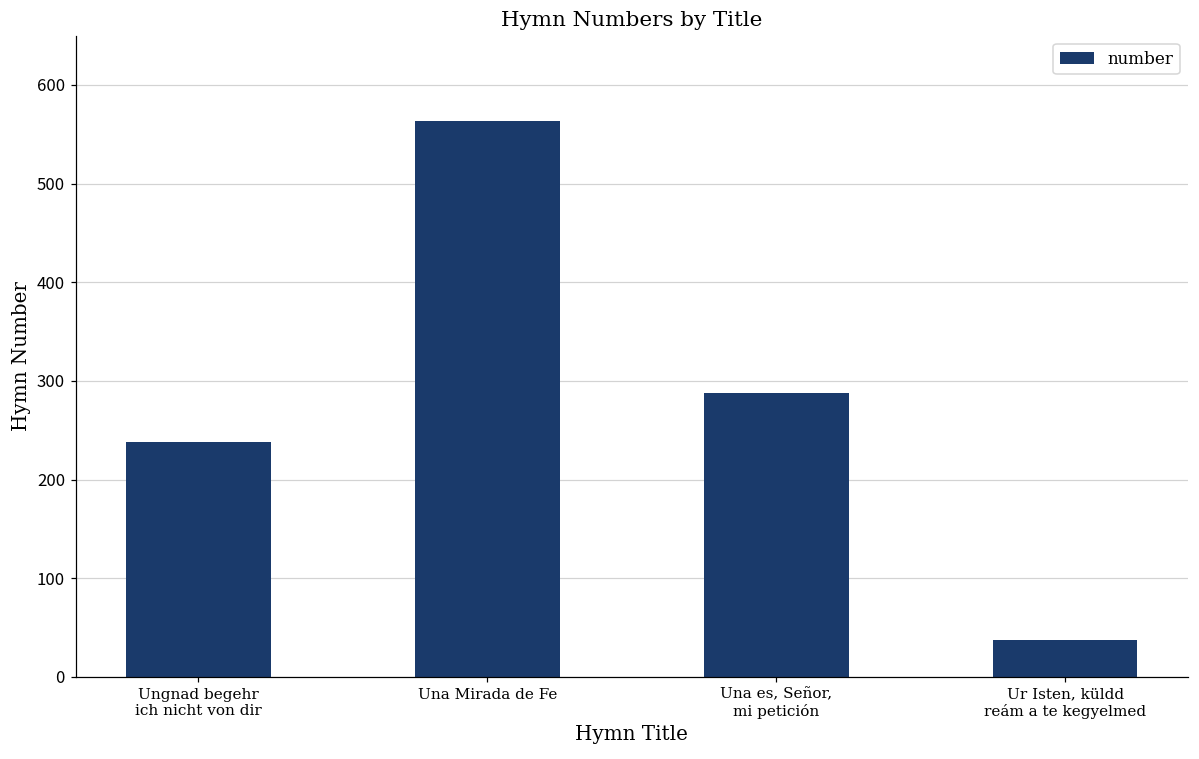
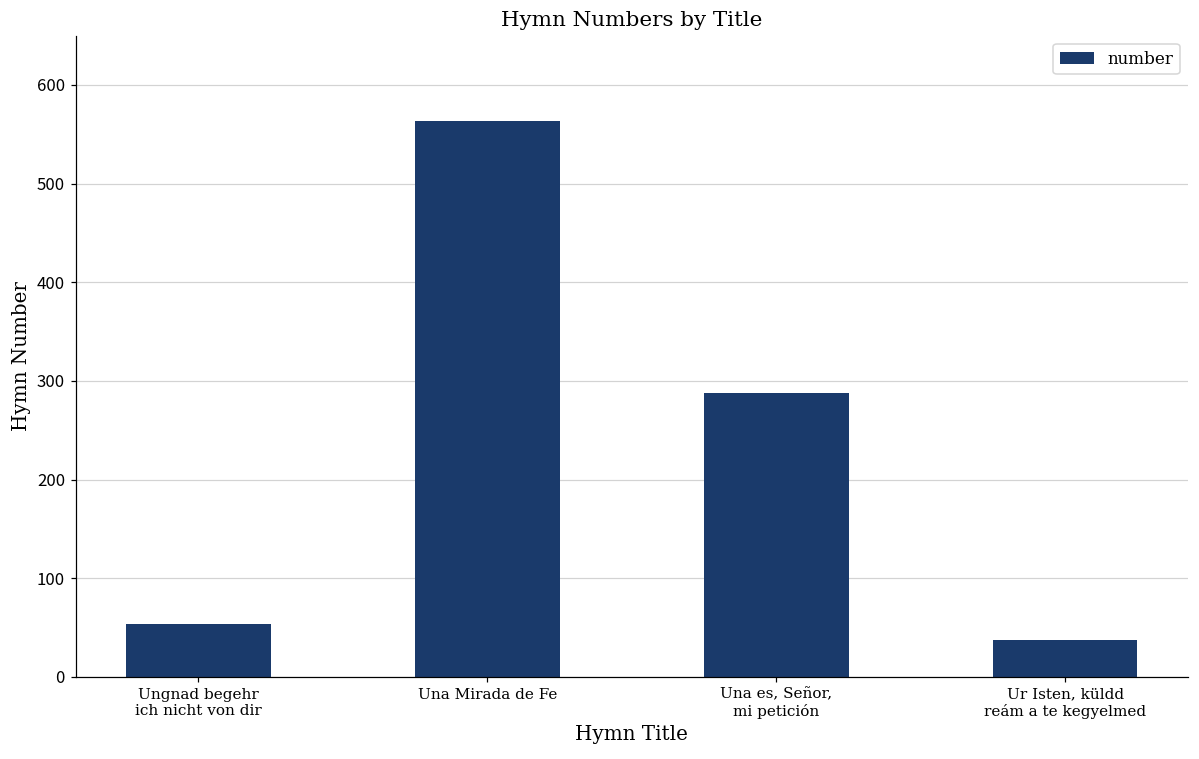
Ungnad begehr ich nicht von dir: 240 -> 50
